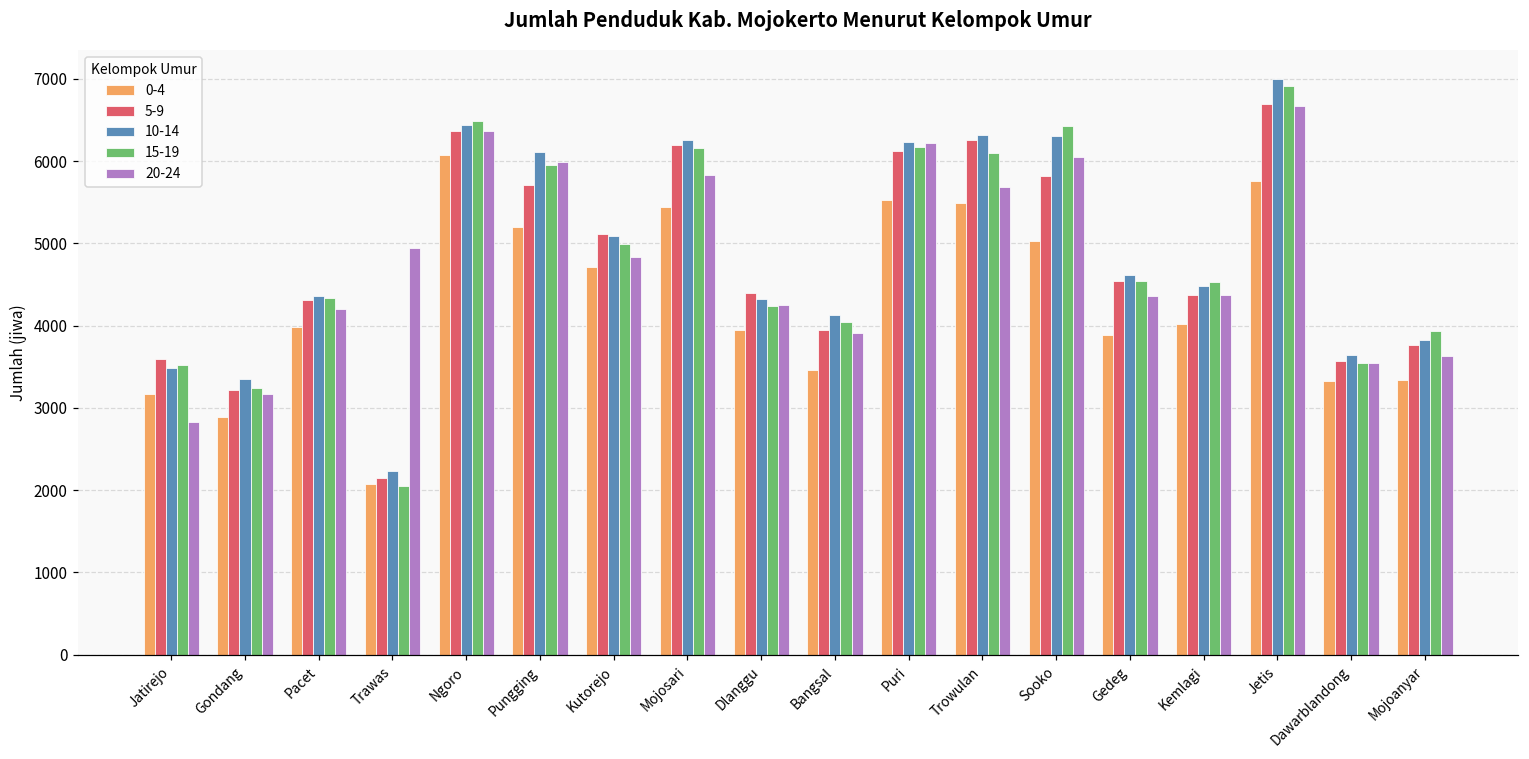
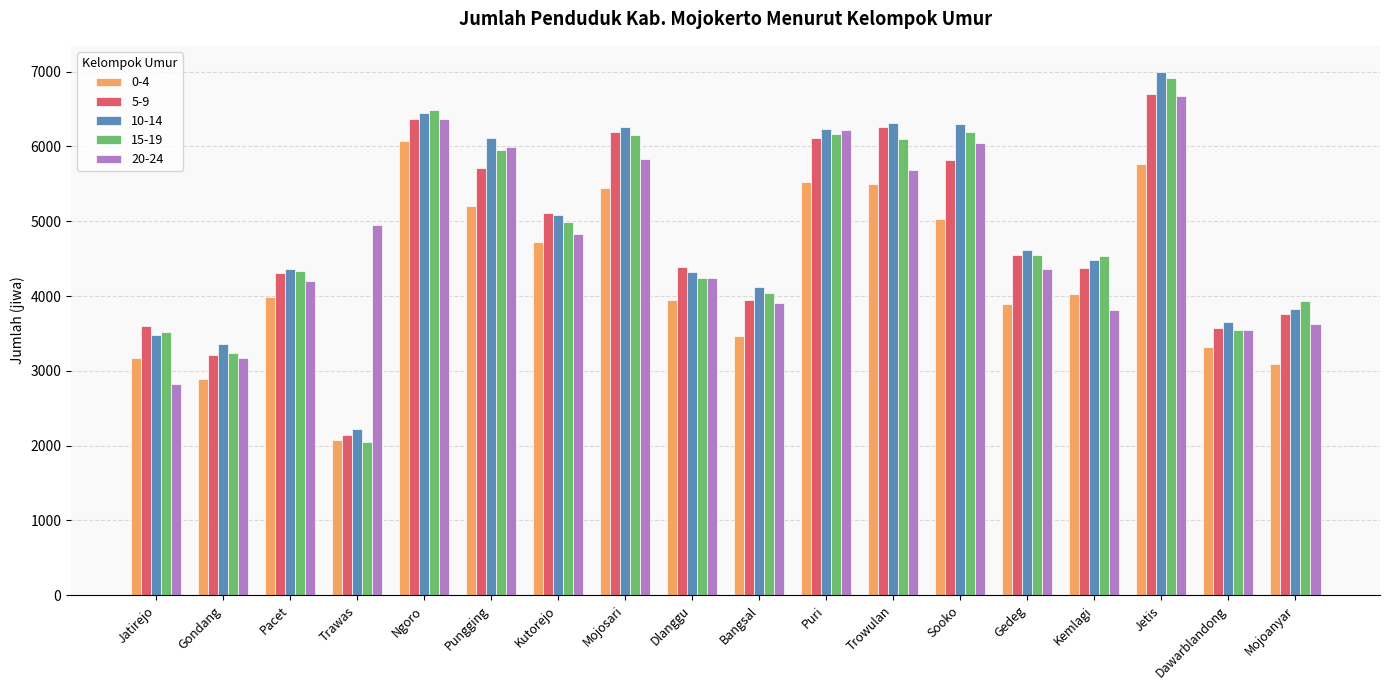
15-19, Sooko: 6400 -> 6200
20-24, Kemlagi: 4400 -> 3800
0-4, Mojoanyar: 3300 -> 3100
